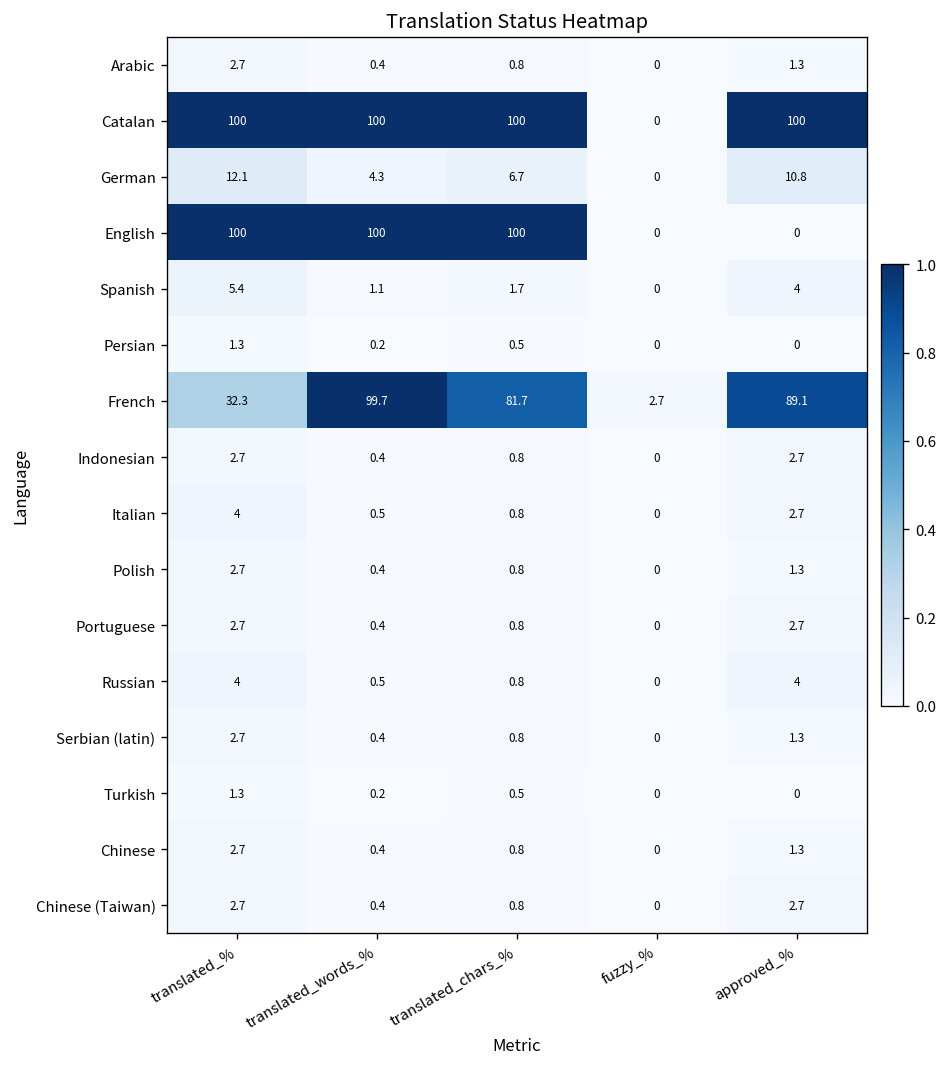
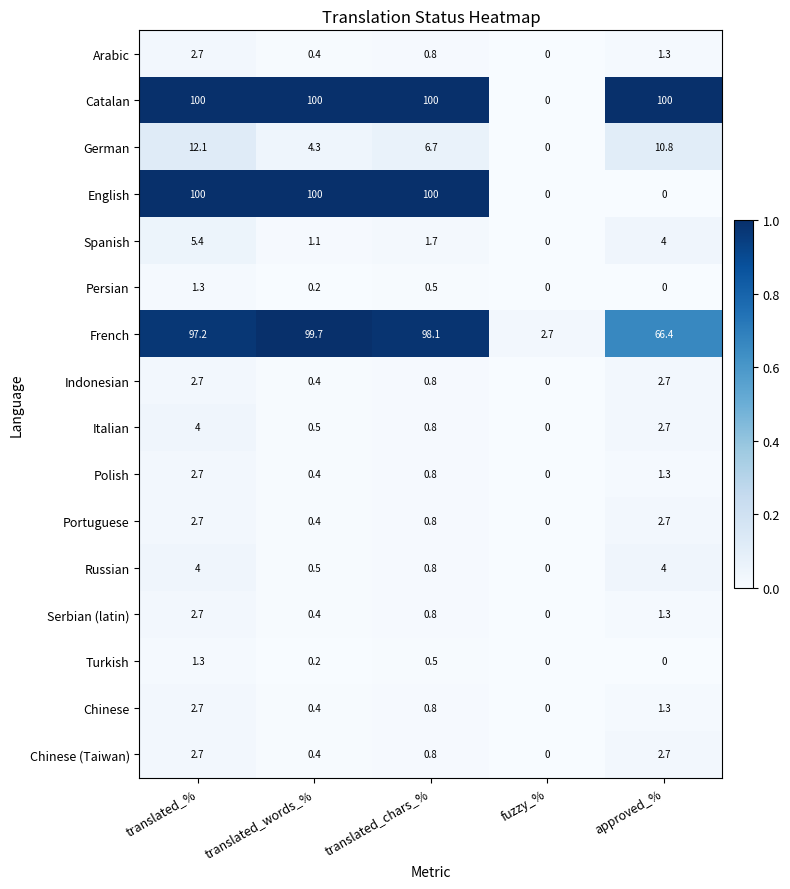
French, translated_%: 32.3 -> 97.2
French, translated_chars_%: 81.7 -> 98.1
French, approved_%: 89.1 -> 66.4
